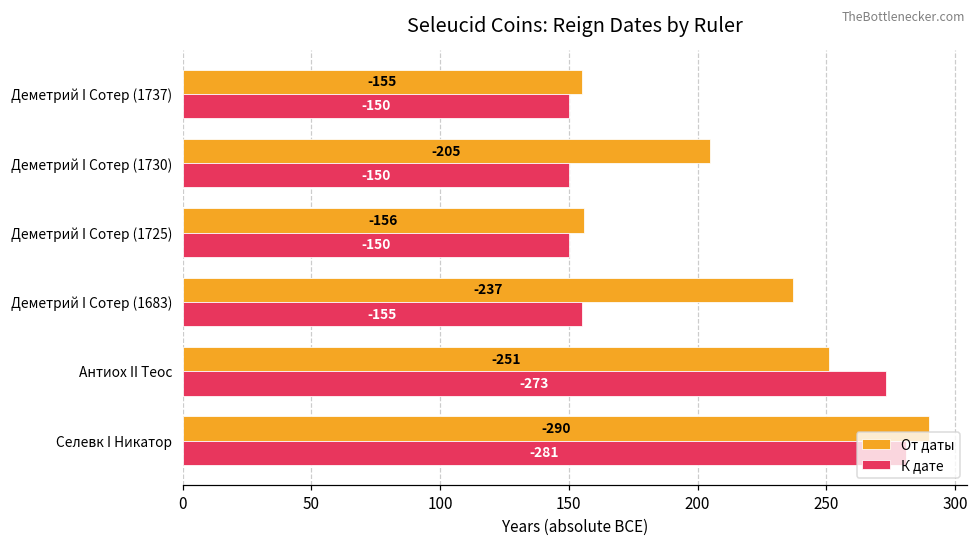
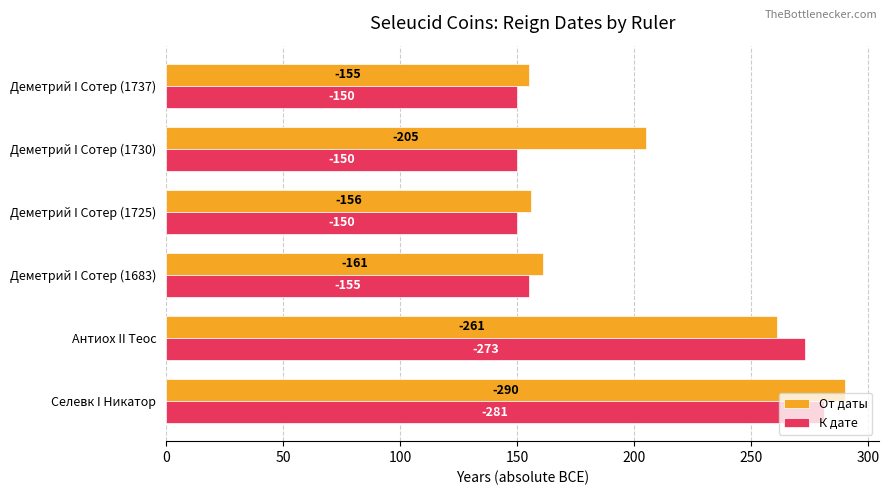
От даты, Деметрий I Сотер (1683): -237 -> -161
От даты, Антиох II Теос: -251 -> -261
